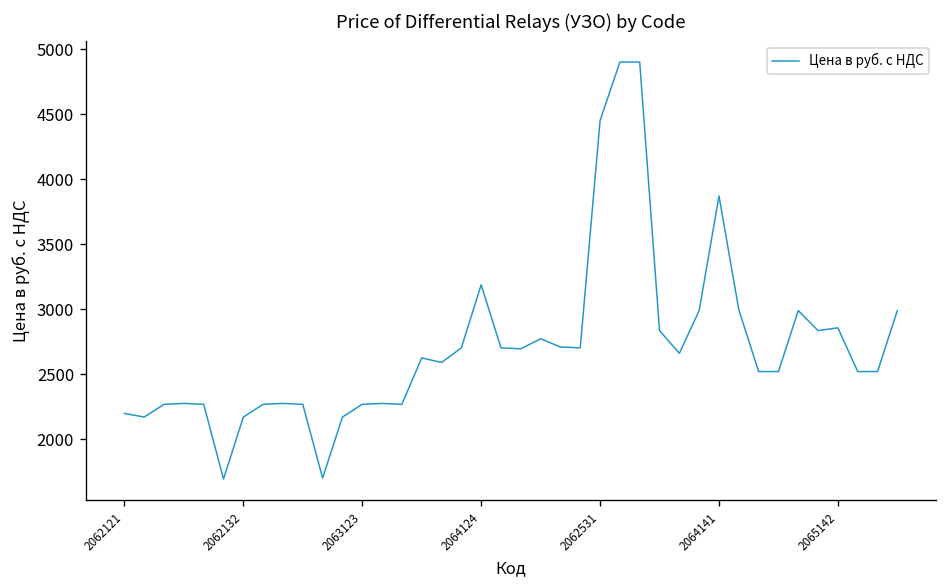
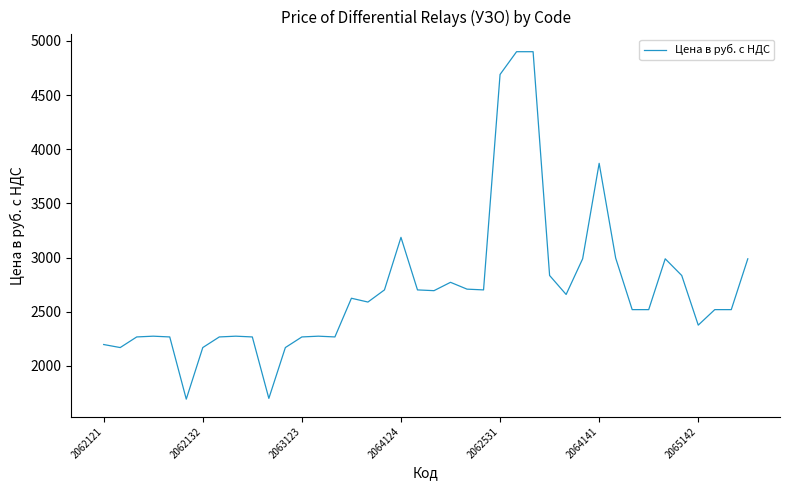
2062531: 4450 -> 4690
2065142: 2860 -> 2380
